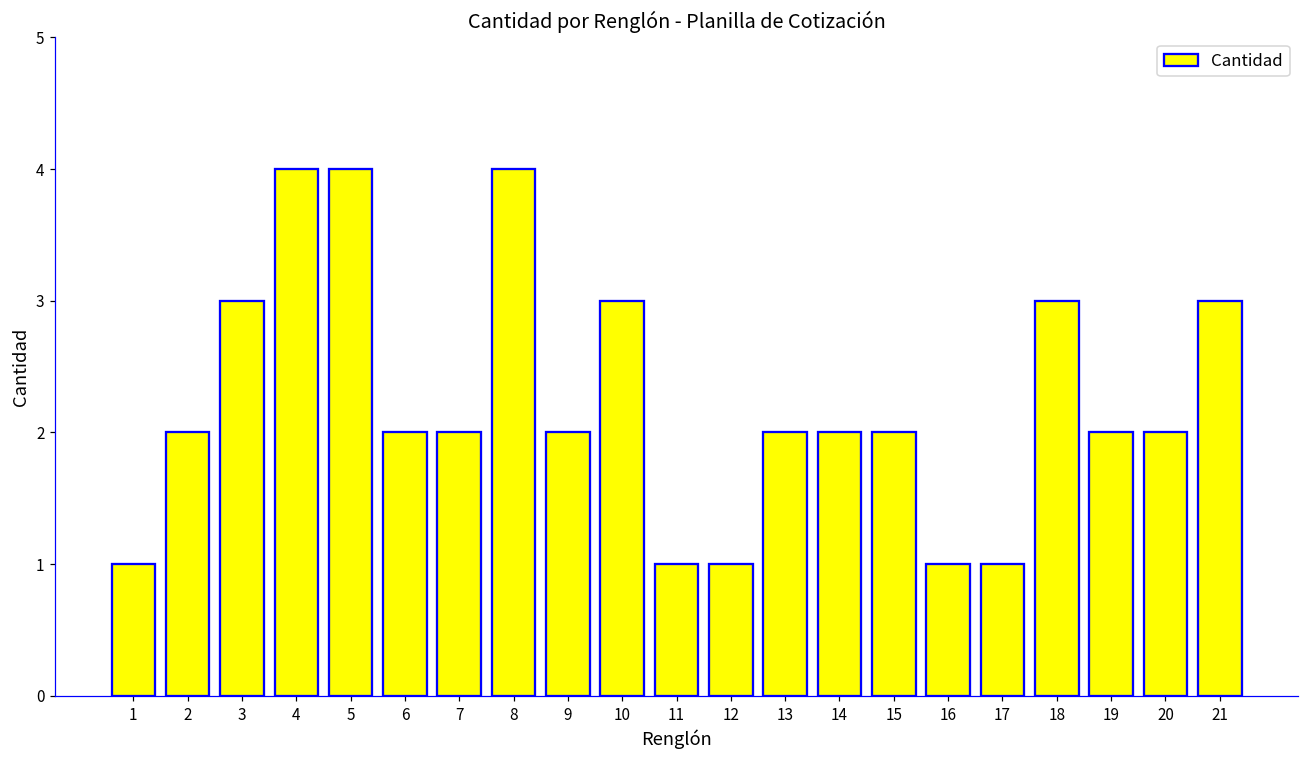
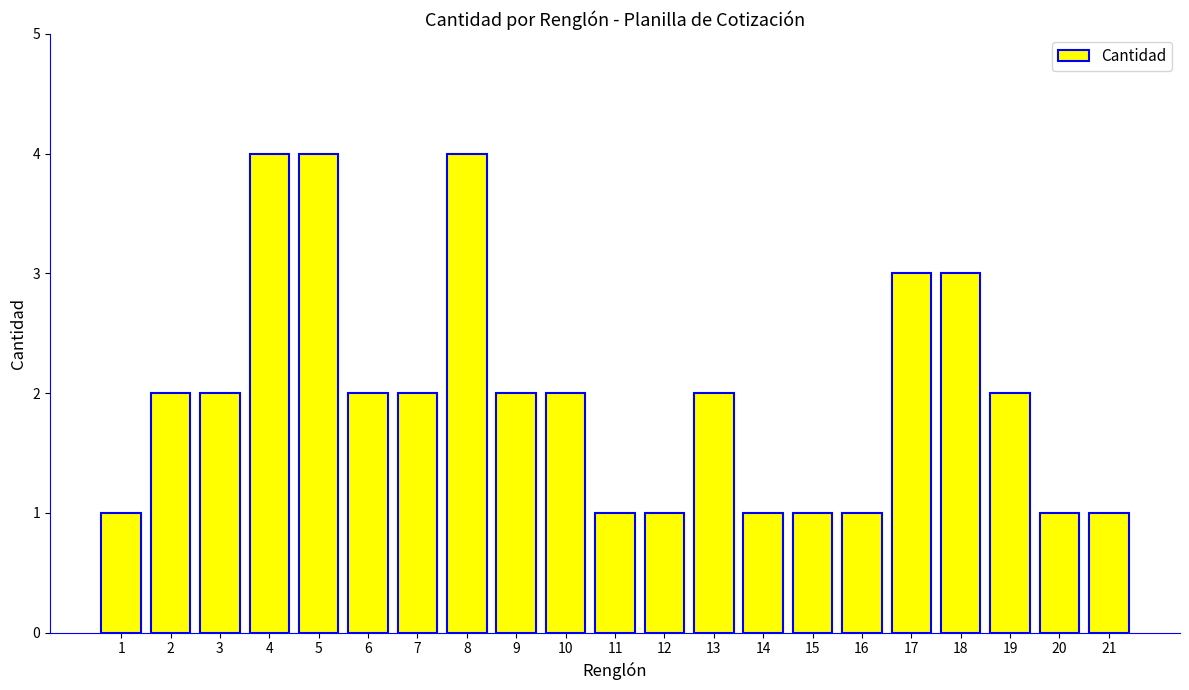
3: 3 -> 2
10: 3 -> 2
14: 2 -> 1
15: 2 -> 1
17: 1 -> 3
20: 2 -> 1
21: 3 -> 1
